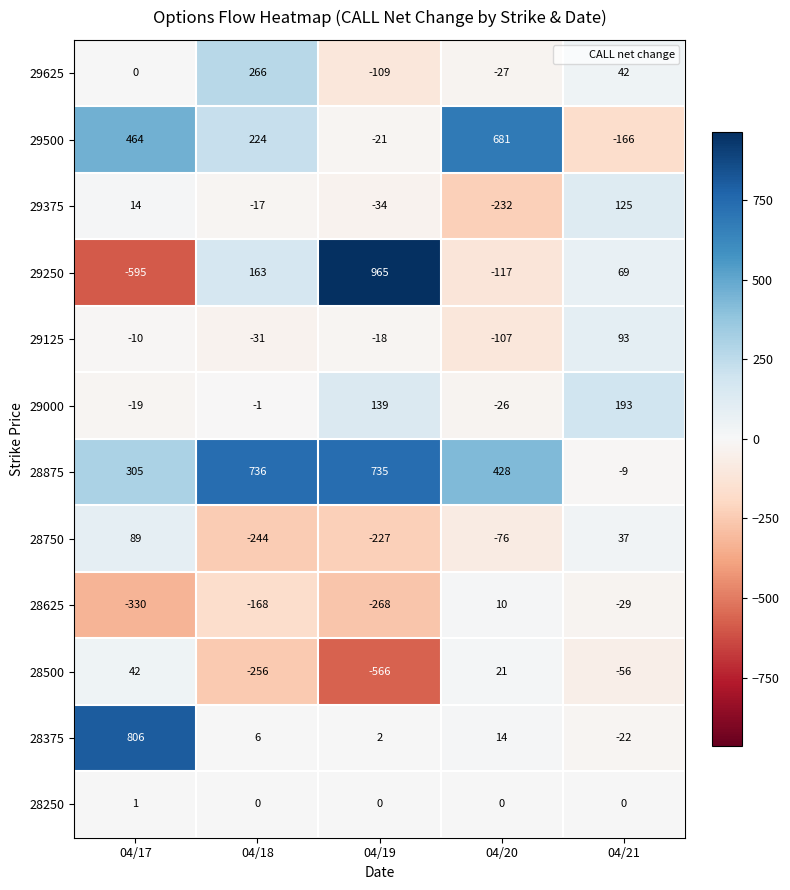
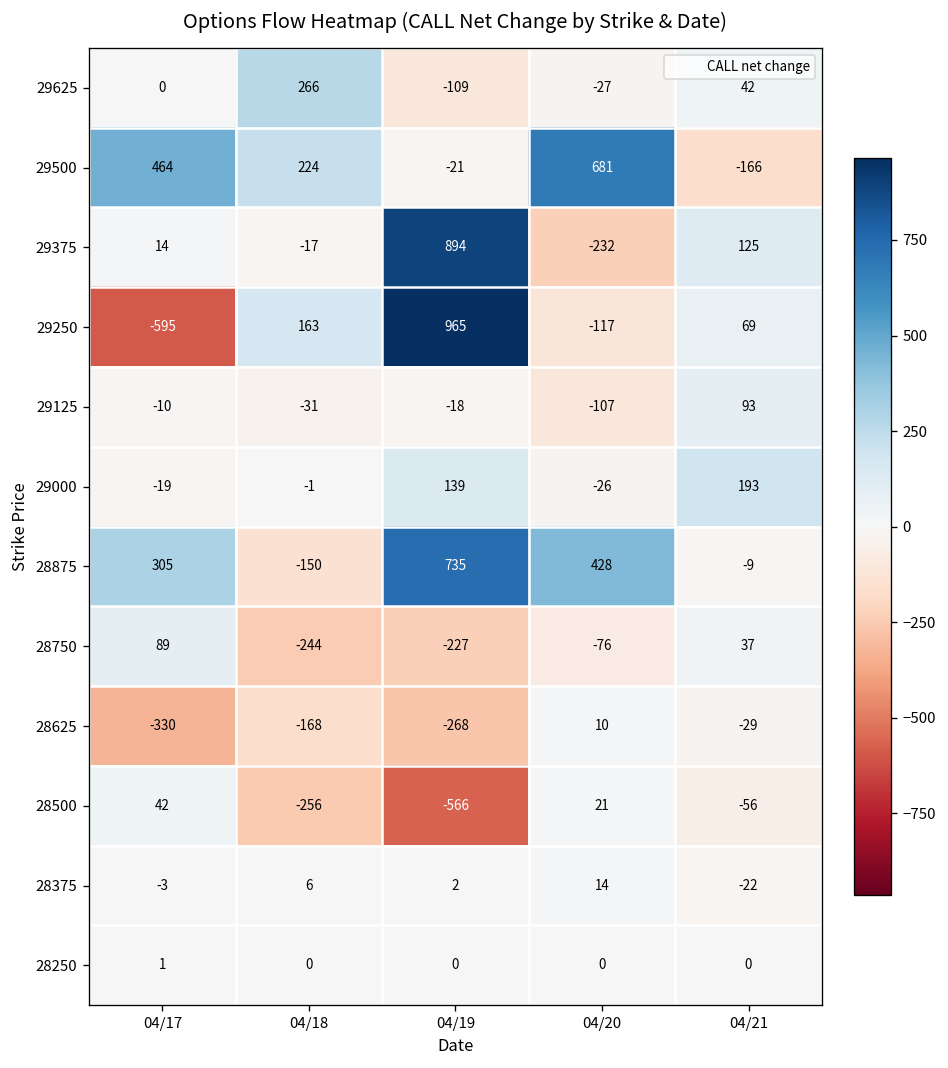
29375, 04/19: -34 -> 894
28875, 04/18: 736 -> -150
28375, 04/17: 806 -> -3
